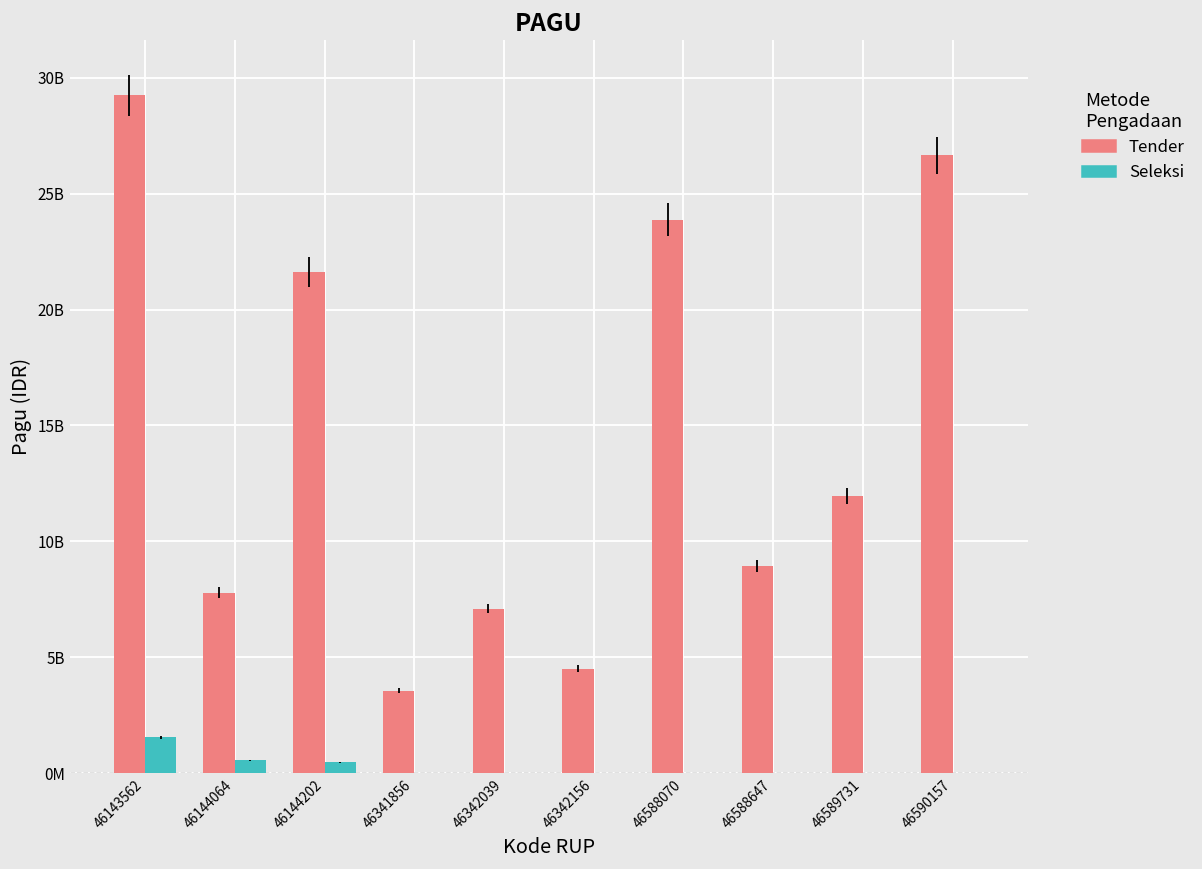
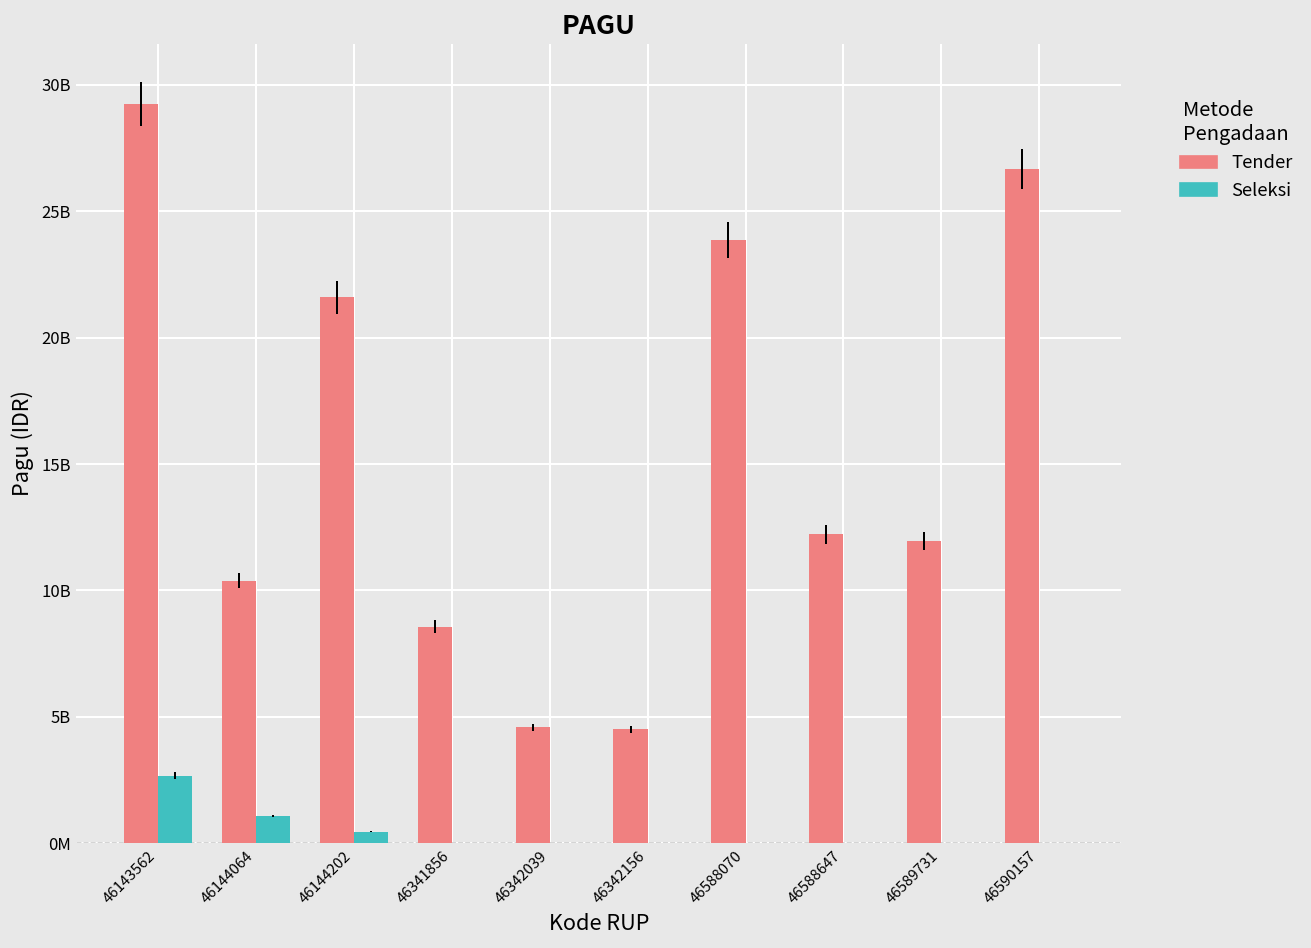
Seleksi, 46143562: 1500000000 -> 2700000000
Tender, 46144064: 7800000000 -> 10400000000
Seleksi, 46144064: 500000000 -> 1100000000
Tender, 46341856: 3600000000 -> 8600000000
Tender, 46342039: 7100000000 -> 4600000000
Tender, 46588647: 8900000000 -> 12200000000
